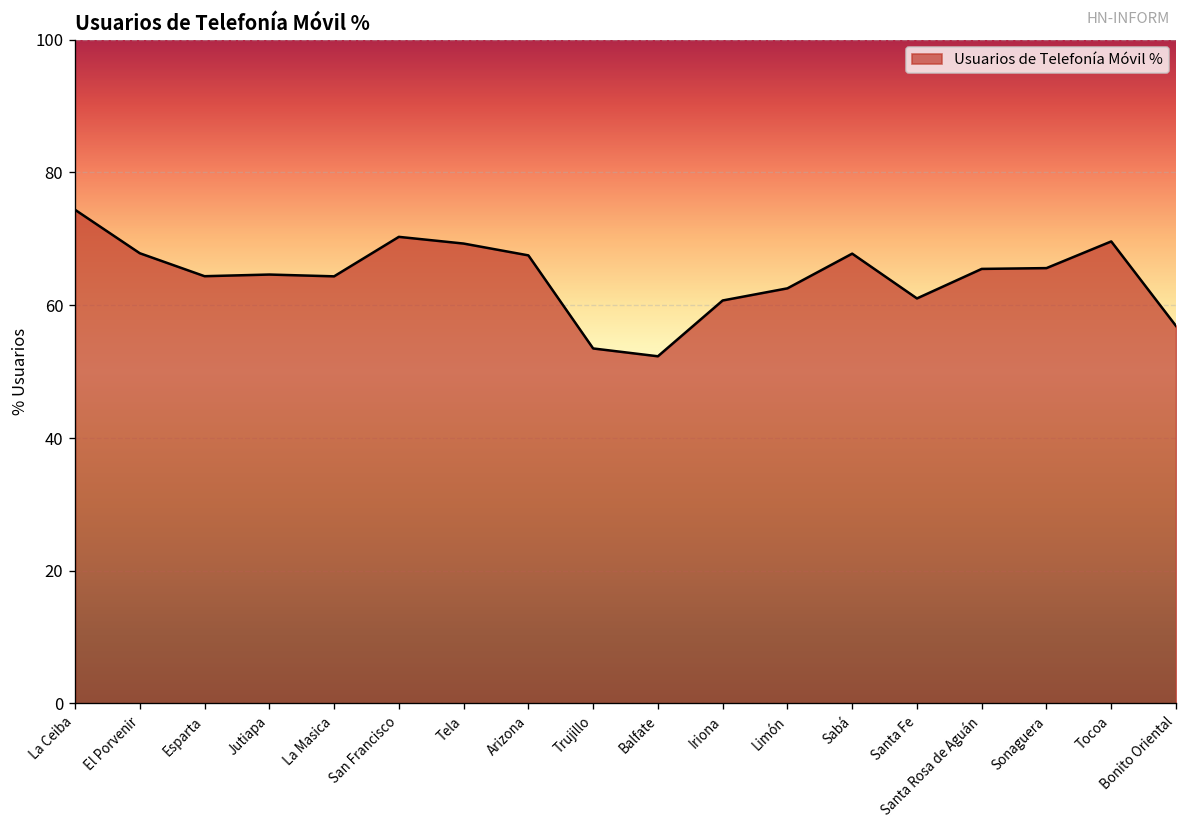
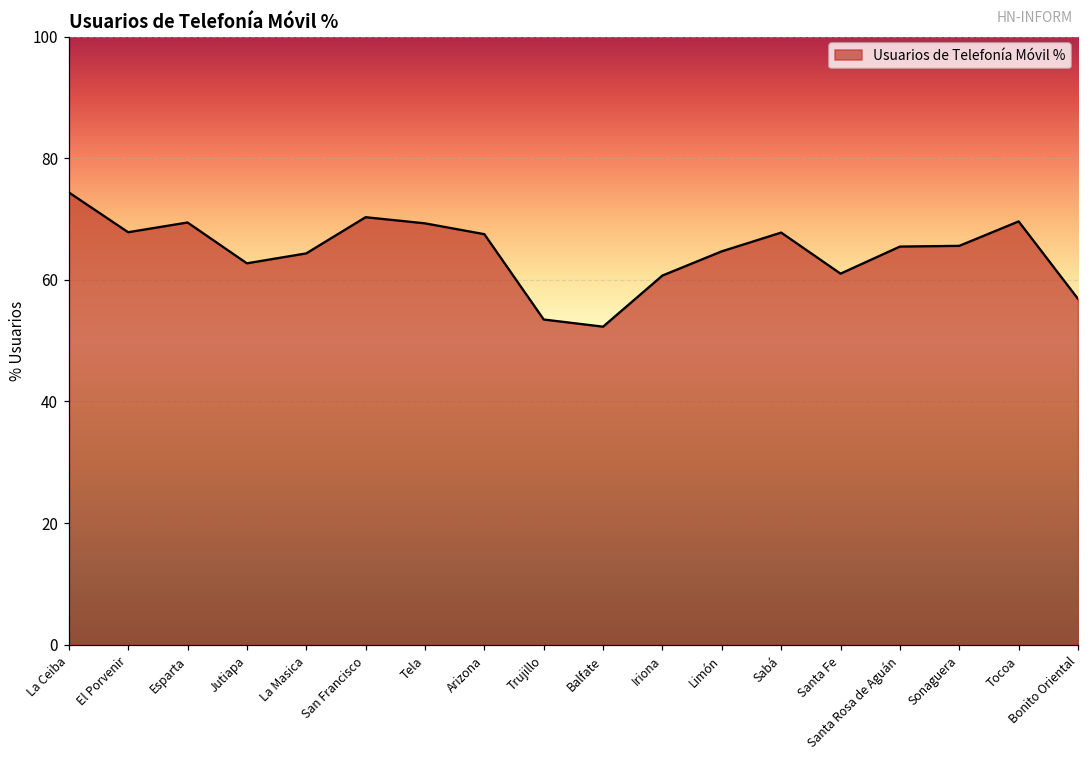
Esparta: 64 -> 69
Jutiapa: 65 -> 63
Limón: 63 -> 65
